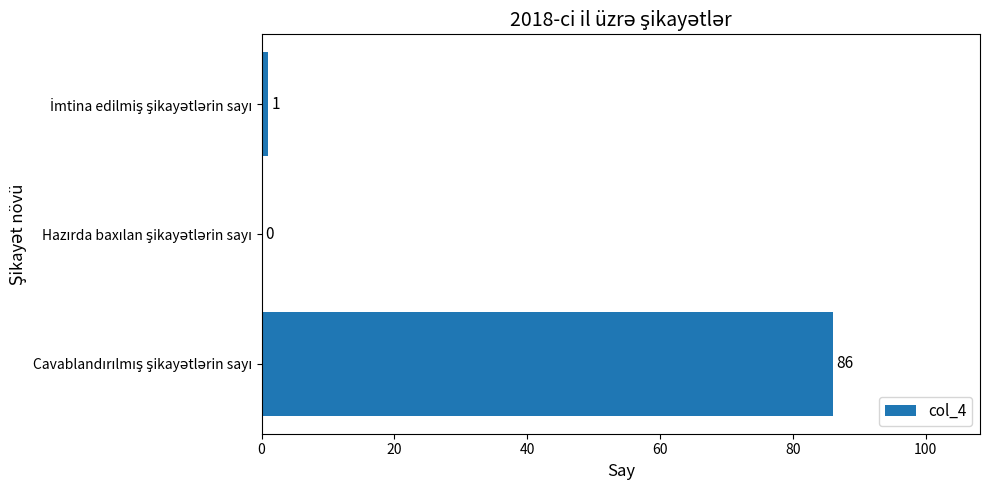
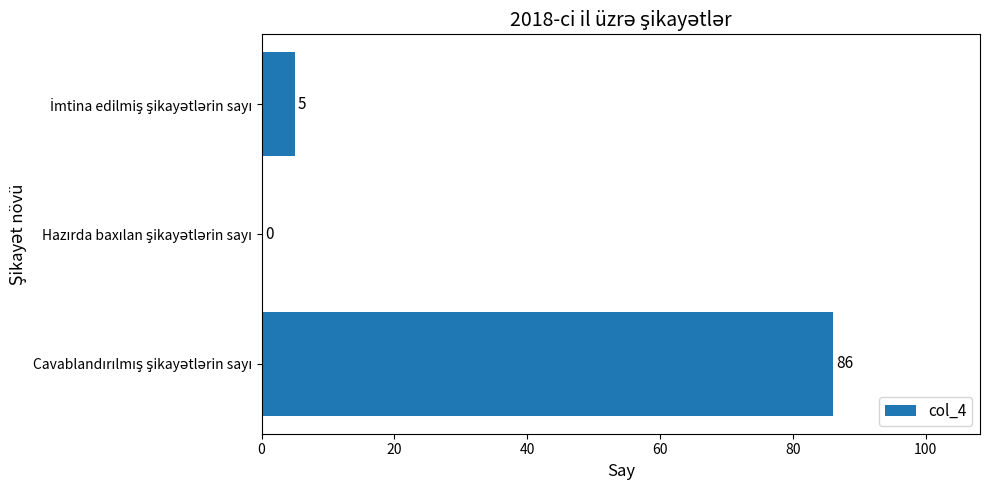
İmtina edilmiş şikayətlərin sayı: 1 -> 5
